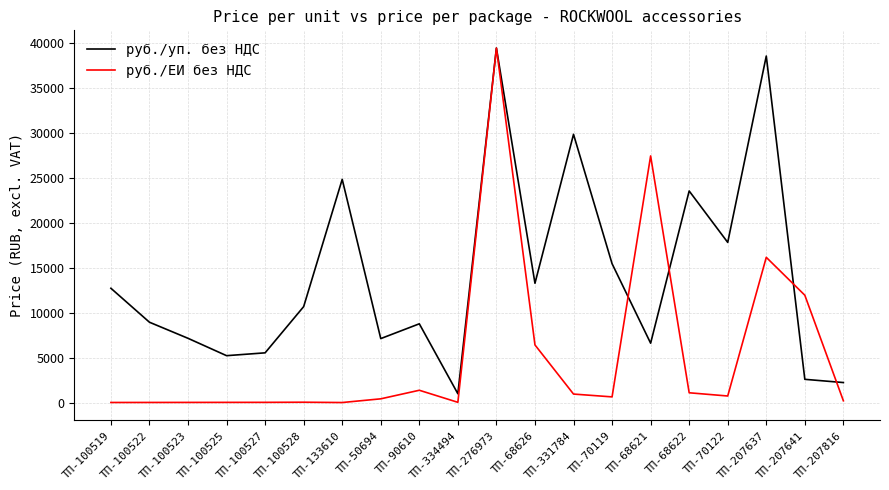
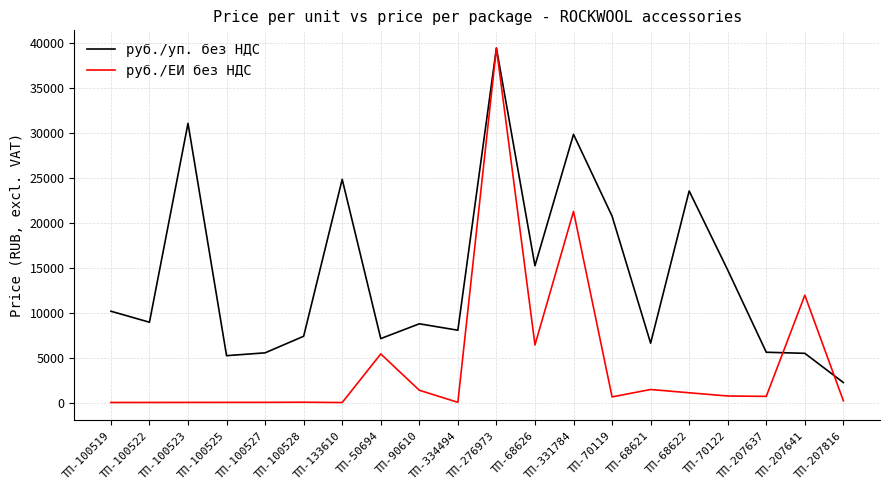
руб./уп. без НДС, ТП-100519: 13000 -> 10000
руб./уп. без НДС, ТП-100523: 7000 -> 31000
руб./уп. без НДС, ТП-100528: 11000 -> 7000
руб./ЕИ без НДС, ТП-50694: 0 -> 5000
руб./уп. без НДС, ТП-334494: 1000 -> 8000
руб./уп. без НДС, ТП-68626: 13000 -> 15000
руб./ЕИ без НДС, ТП-331784: 1000 -> 21000
руб./уп. без НДС, ТП-70119: 15000 -> 21000
руб./ЕИ без НДС, ТП-68621: 27000 -> 1000
руб./уп. без НДС, ТП-70122: 18000 -> 15000
руб./уп. без НДС, ТП-207637: 39000 -> 6000
руб./ЕИ без НДС, ТП-207637: 16000 -> 1000
руб./уп. без НДС, ТП-207641: 3000 -> 5000
